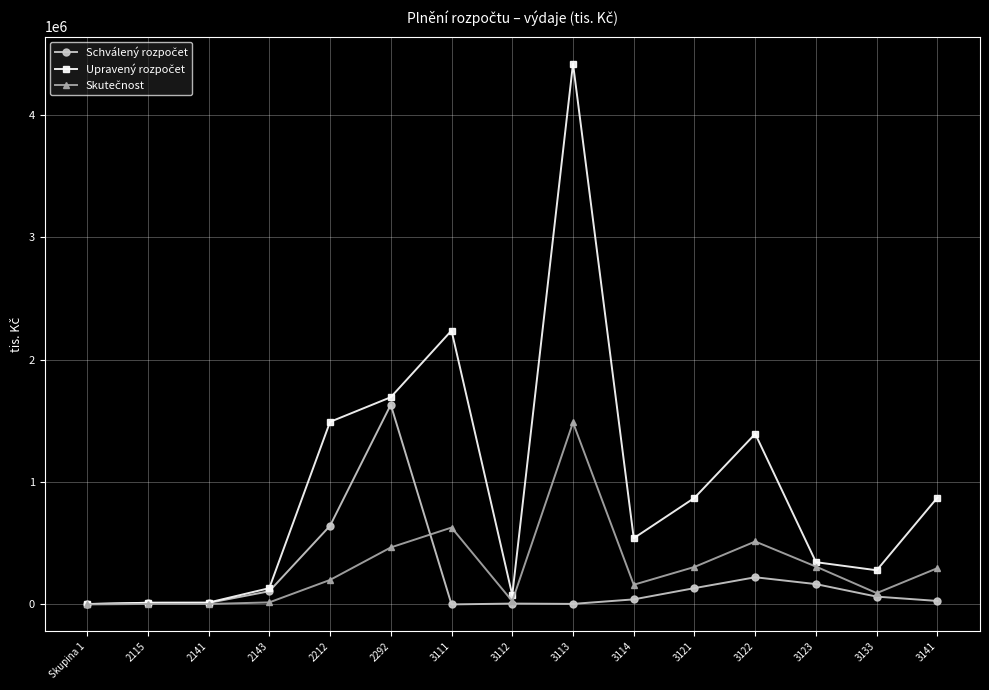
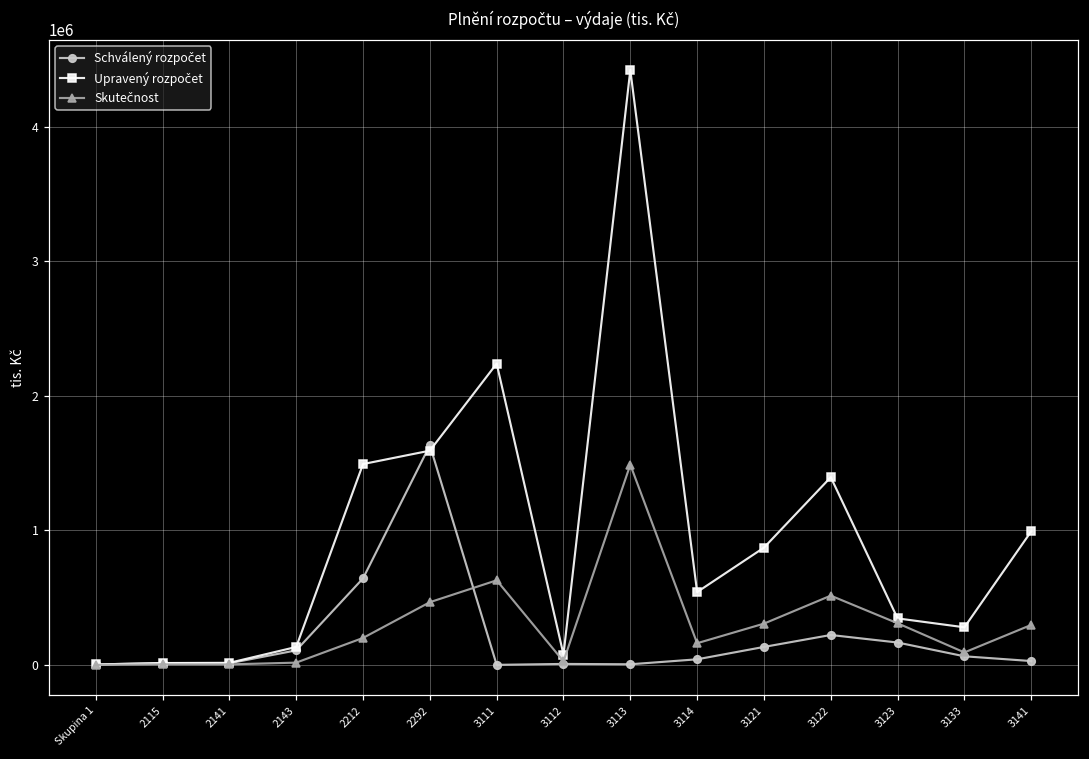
Upravený rozpočet, 2292: 1690000 -> 1590000
Upravený rozpočet, 3141: 870000 -> 990000
